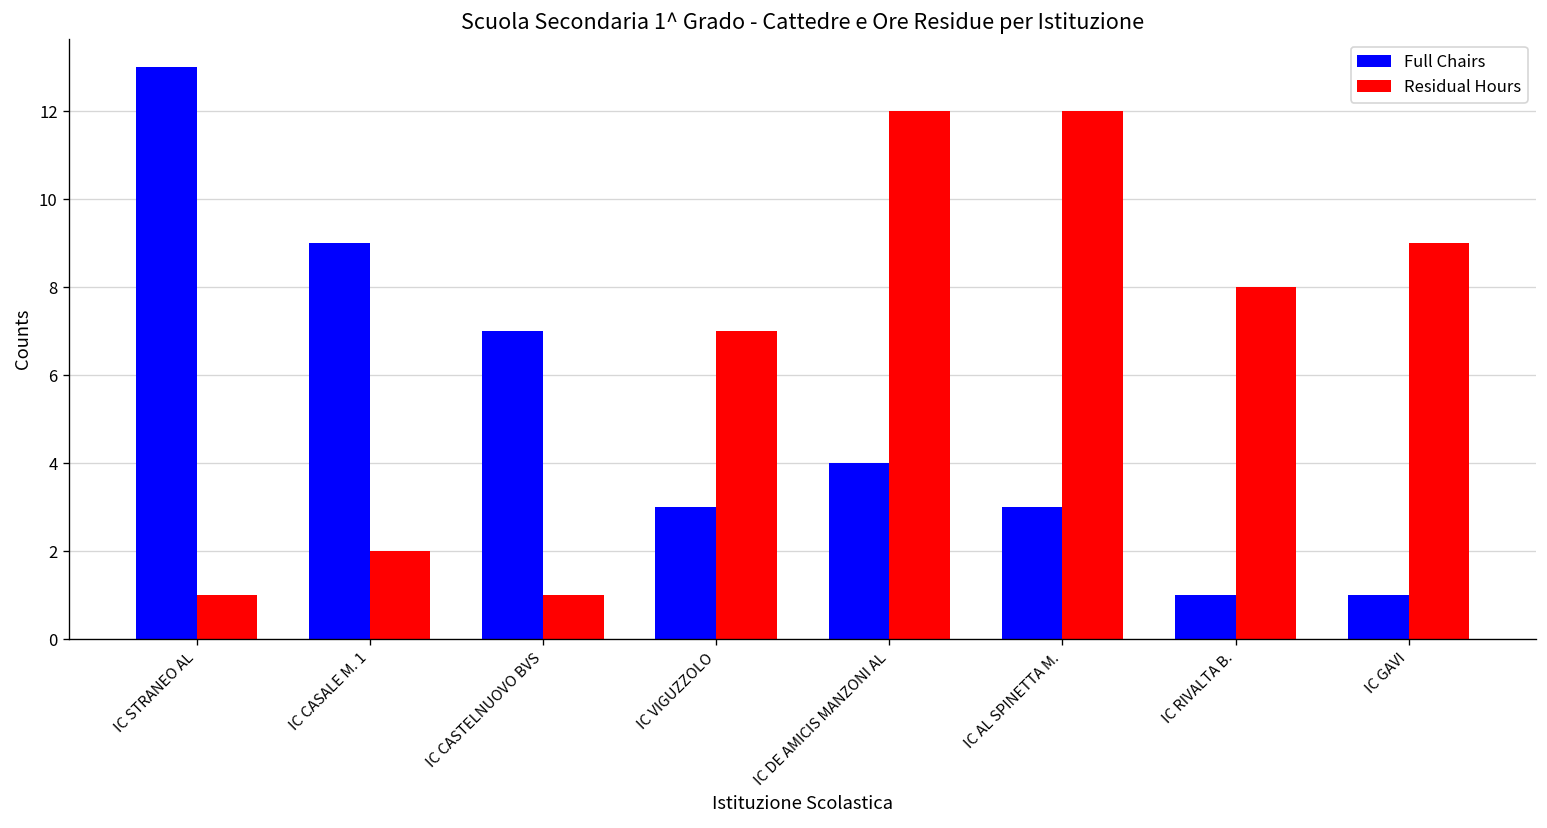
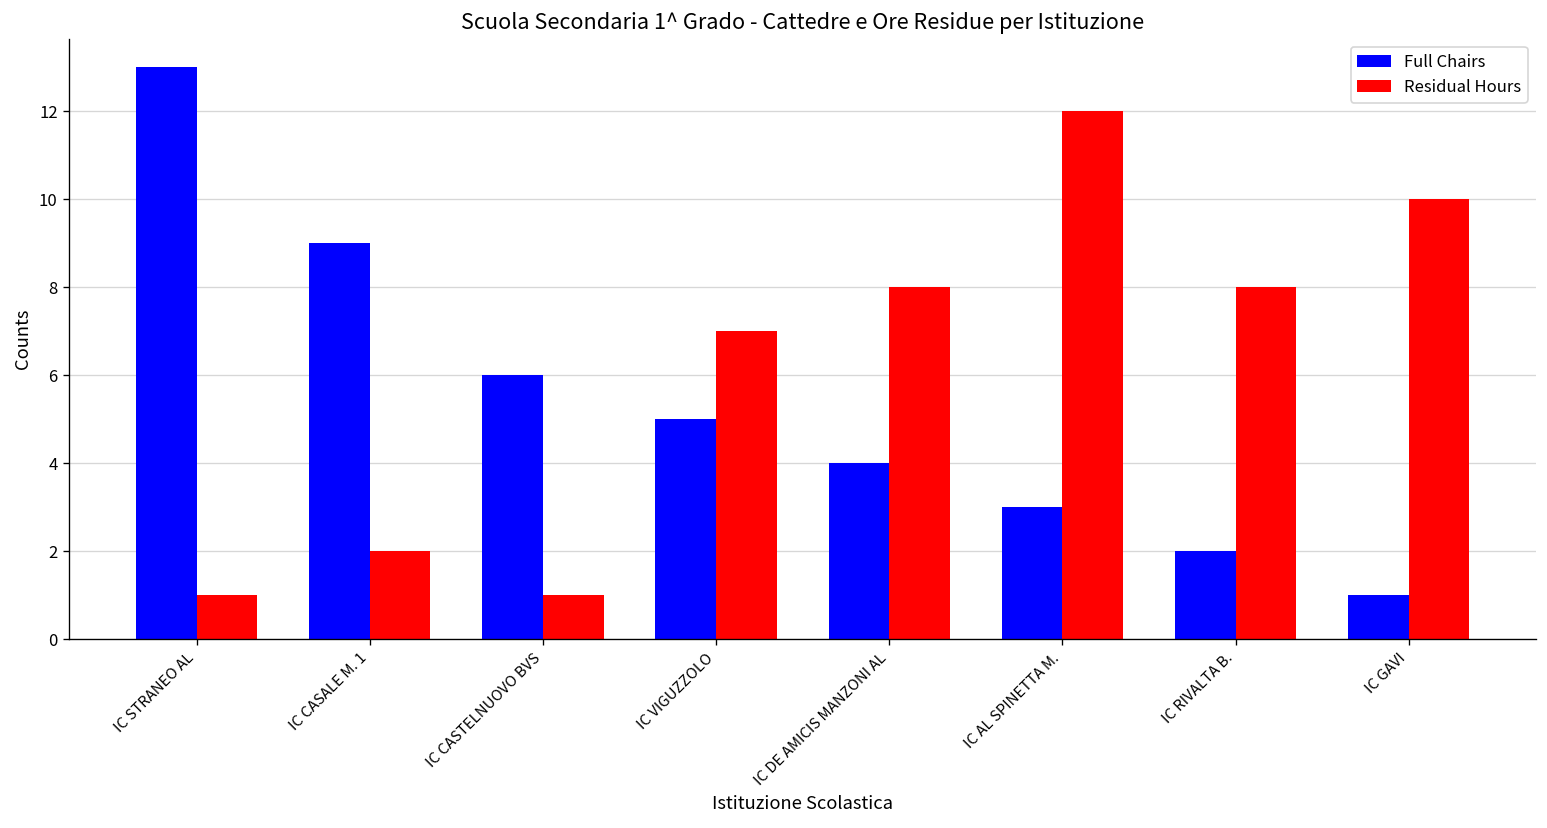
Full Chairs, IC CASTELNUOVO BVS: 7 -> 6
Full Chairs, IC VIGUZZOLO: 3 -> 5
Residual Hours, IC DE AMICIS MANZONI AL: 12 -> 8
Full Chairs, IC RIVALTA B.: 1 -> 2
Residual Hours, IC GAVI: 9 -> 10
